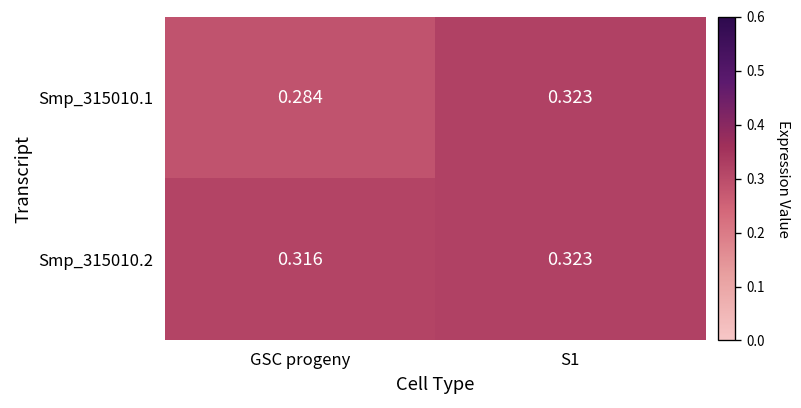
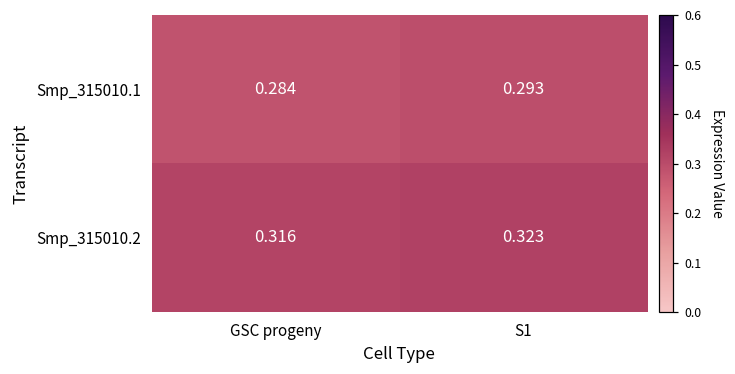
Smp_315010.1, S1: 0.323 -> 0.293
